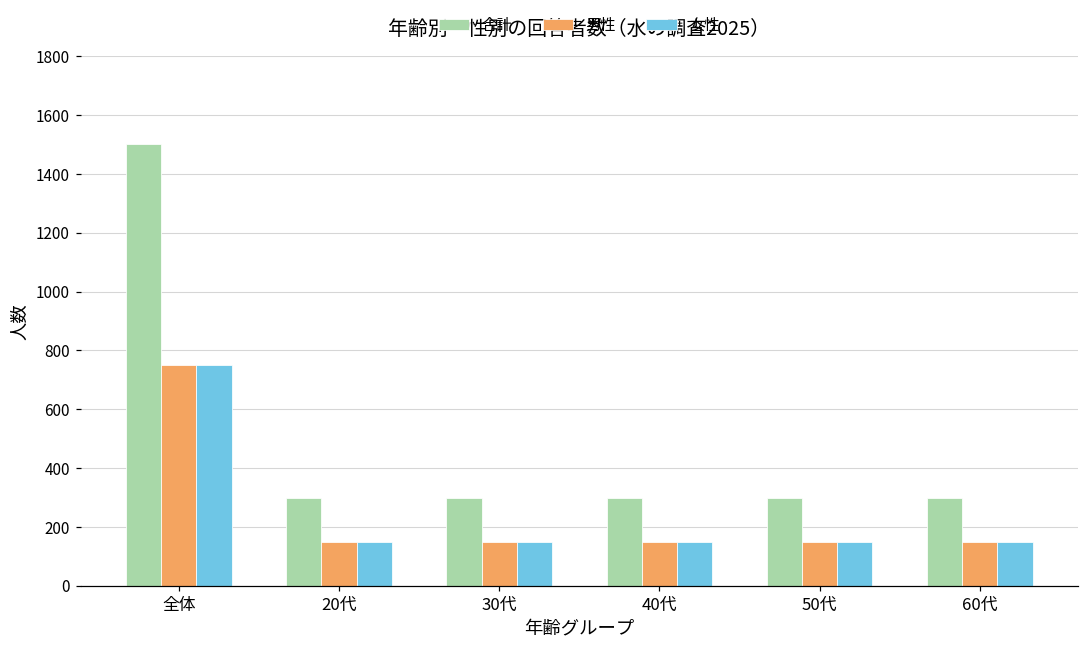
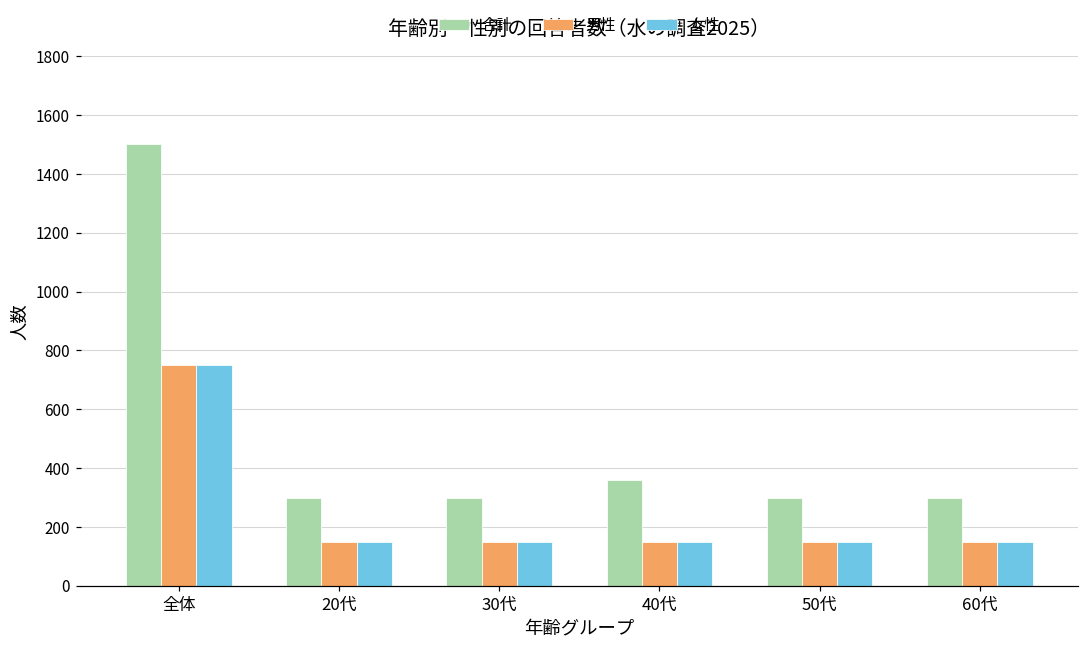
合計, 40代: 300 -> 360
